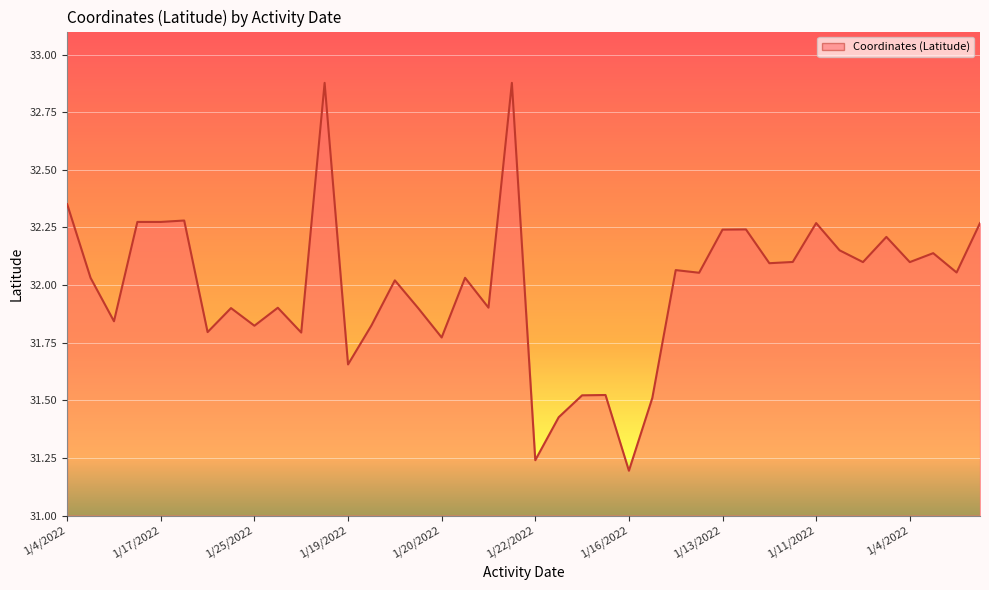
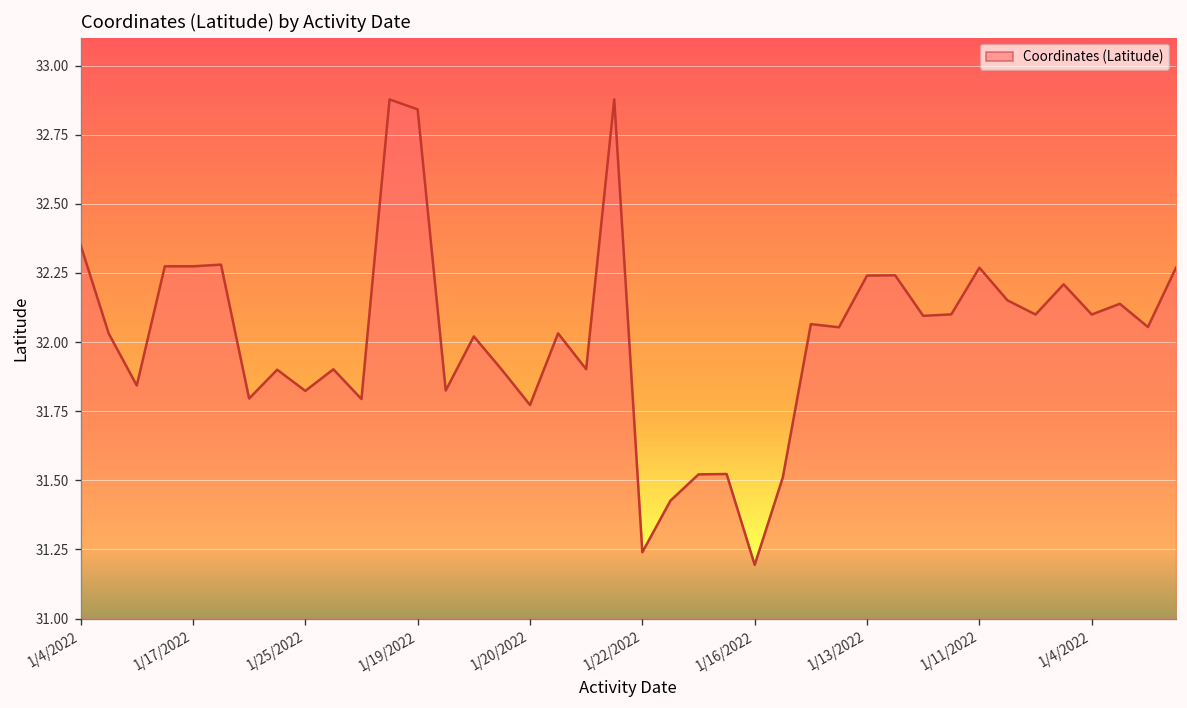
1/19/2022: 31.66 -> 32.84
